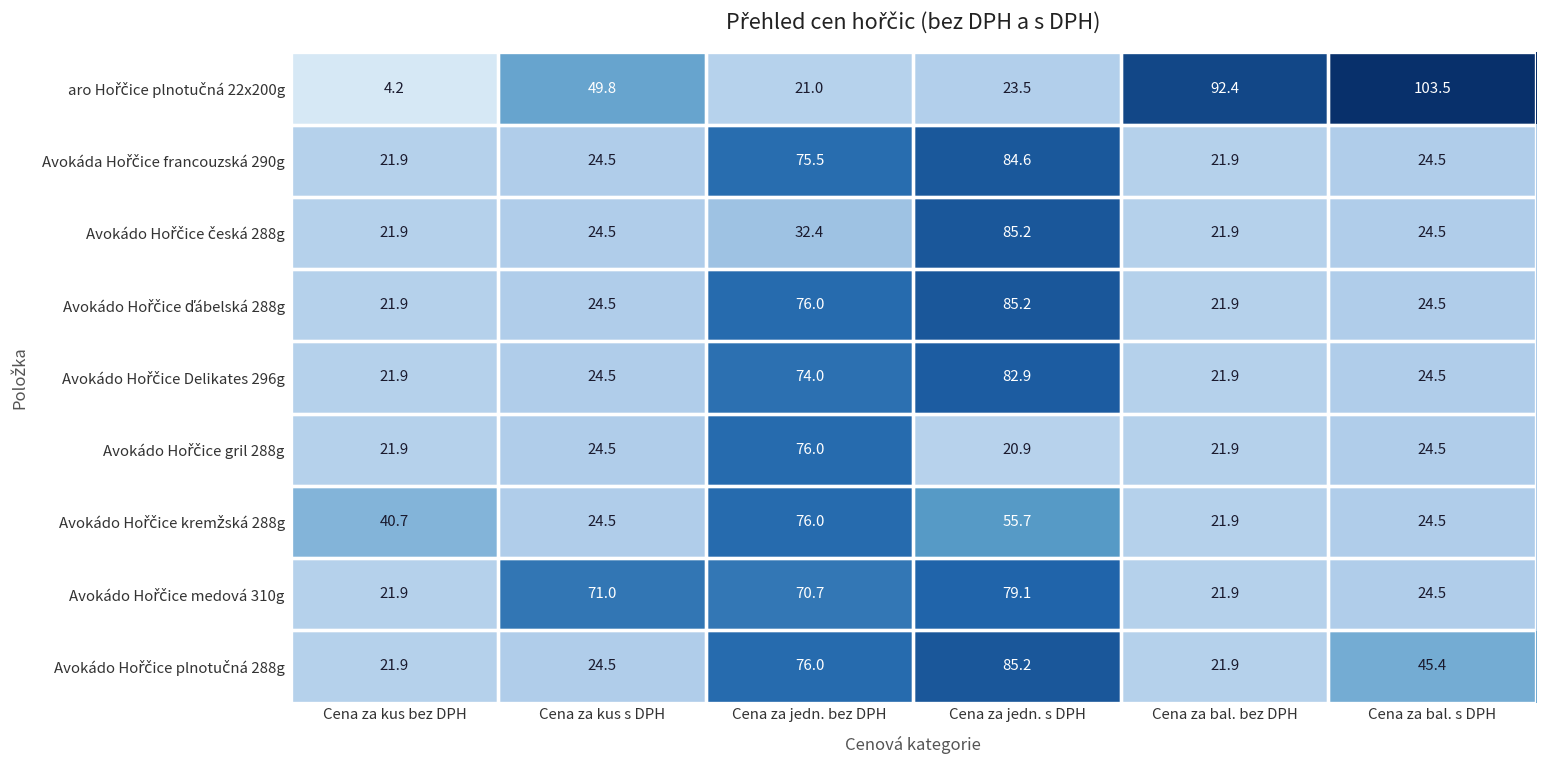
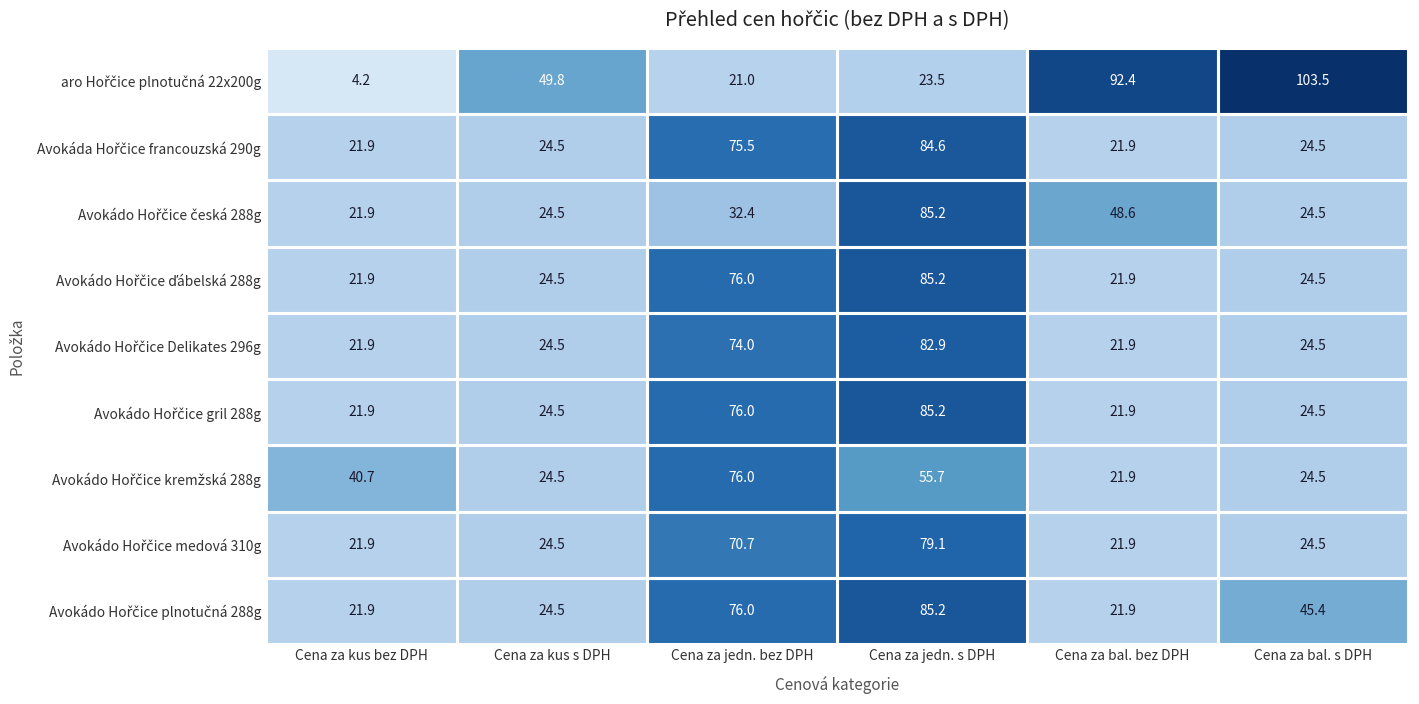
Avokádo Hořčice česká 288g, Cena za bal. bez DPH: 21.9 -> 48.6
Avokádo Hořčice gril 288g, Cena za jedn. s DPH: 20.9 -> 85.2
Avokádo Hořčice medová 310g, Cena za kus s DPH: 71.0 -> 24.5
